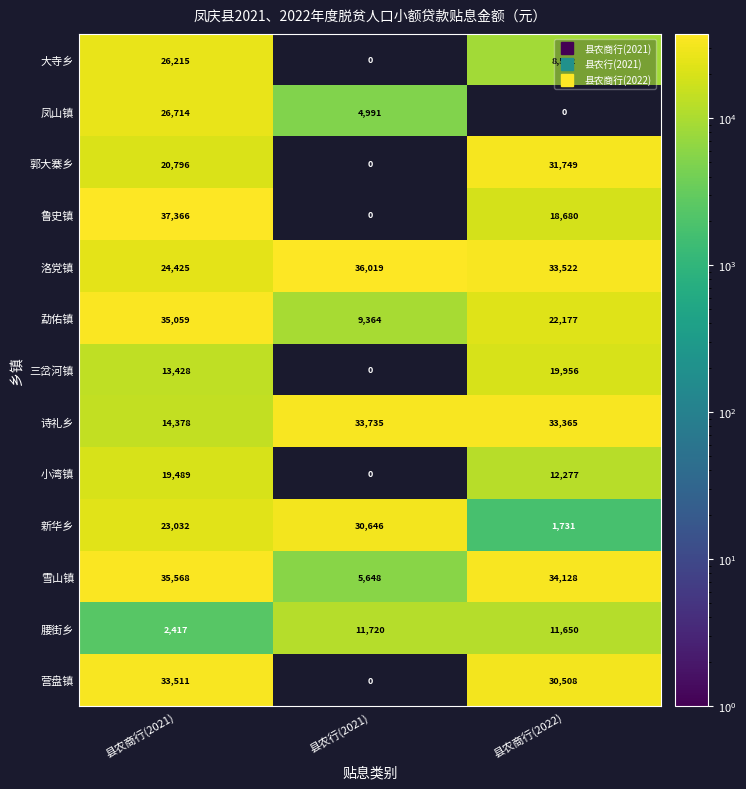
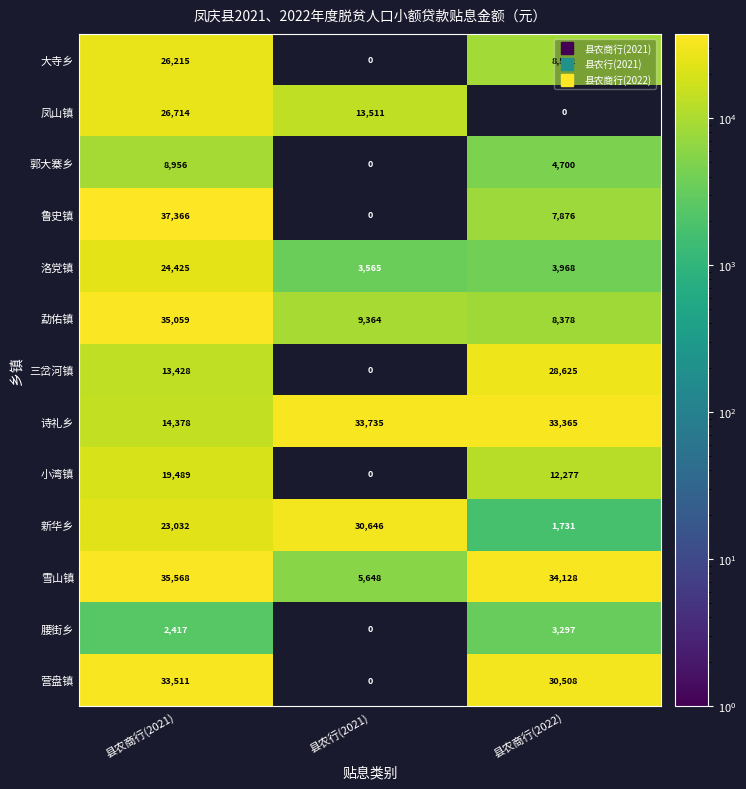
凤山镇, 县农行(2021): 4,991 -> 13,511
郭大寨乡, 县农商行(2021): 20,796 -> 8,956
郭大寨乡, 县农商行(2022): 31,749 -> 4,700
鲁史镇, 县农商行(2022): 18,680 -> 7,876
洛党镇, 县农行(2021): 36,019 -> 3,565
洛党镇, 县农商行(2022): 33,522 -> 3,968
勐佑镇, 县农商行(2022): 22,177 -> 8,378
三岔河镇, 县农商行(2022): 19,956 -> 28,625
腰街乡, 县农行(2021): 11,720 -> 0
腰街乡, 县农商行(2022): 11,650 -> 3,297
